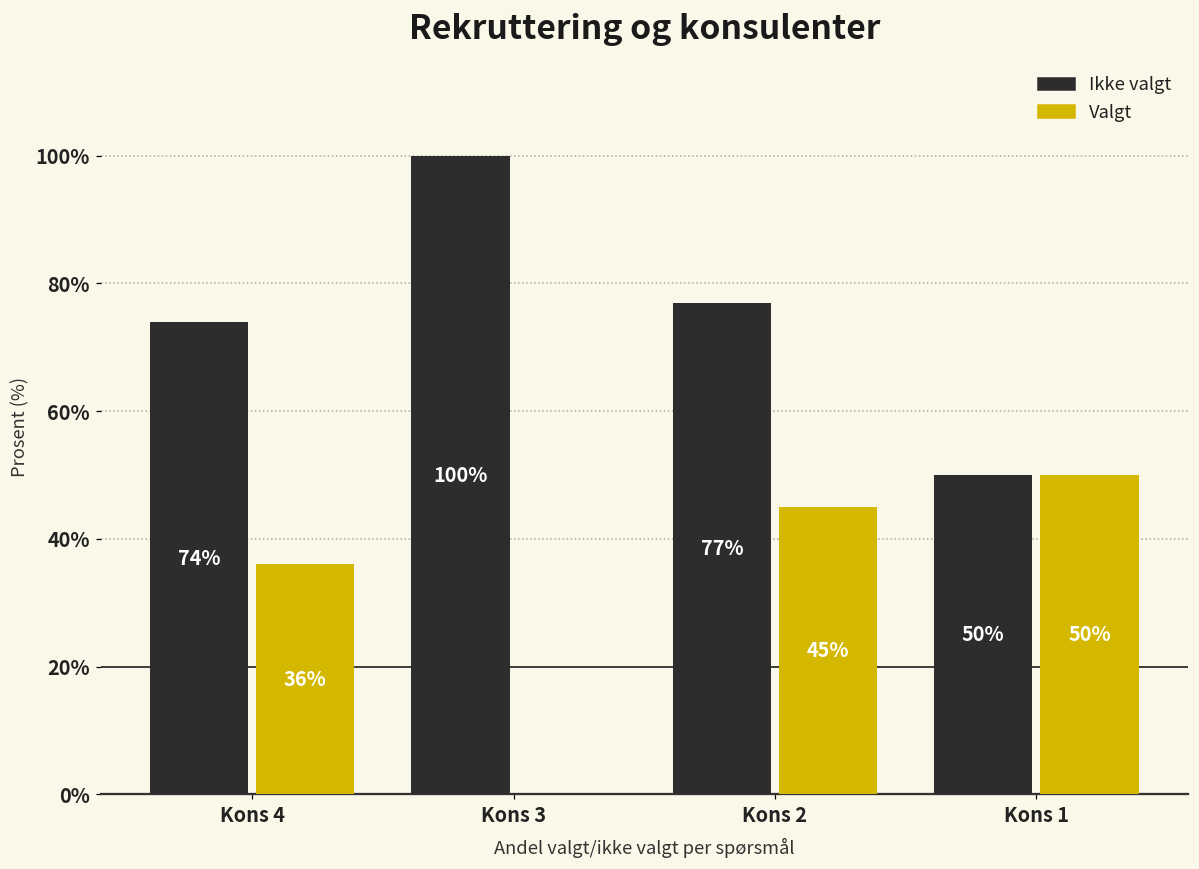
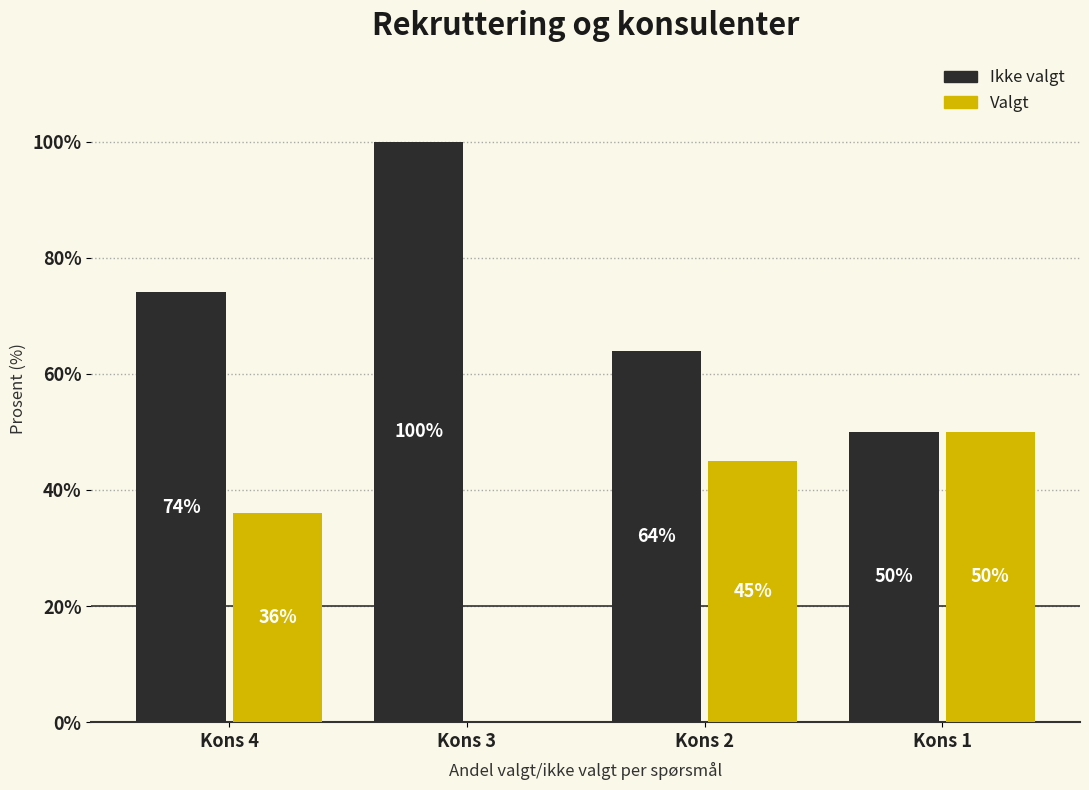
Ikke valgt, Kons 2: 77% -> 64%
